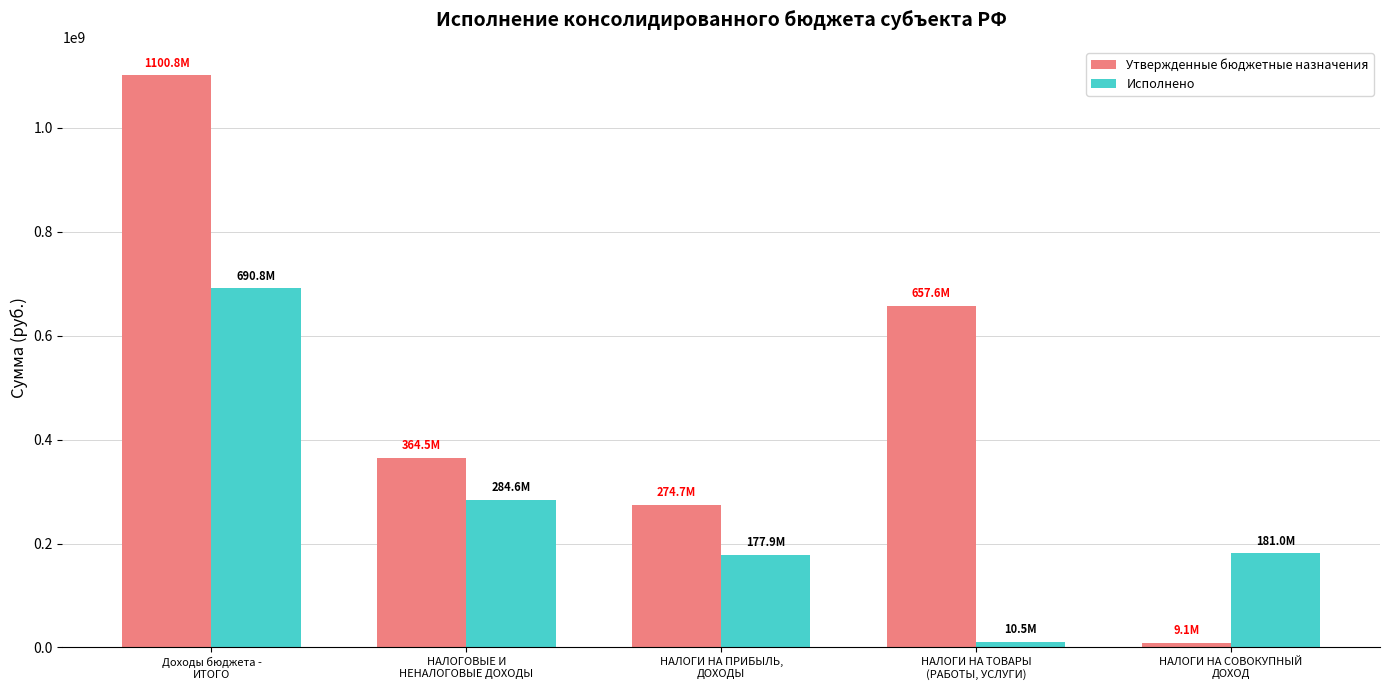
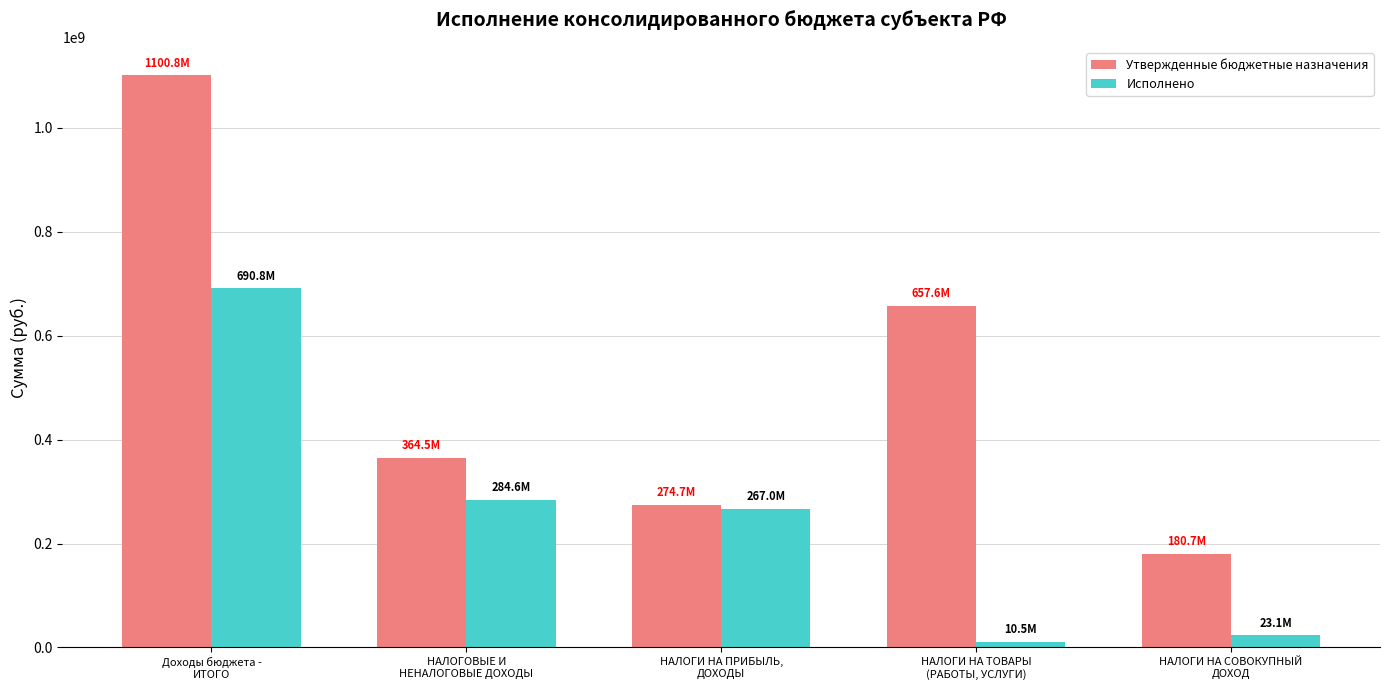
Исполнено, НАЛОГИ НА ПРИБЫЛЬ, ДОХОДЫ: 177.9M -> 267.0M
Утвержденные бюджетные назначения, НАЛОГИ НА СОВОКУПНЫЙ ДОХОД: 9.1M -> 180.7M
Исполнено, НАЛОГИ НА СОВОКУПНЫЙ ДОХОД: 181.0M -> 23.1M
